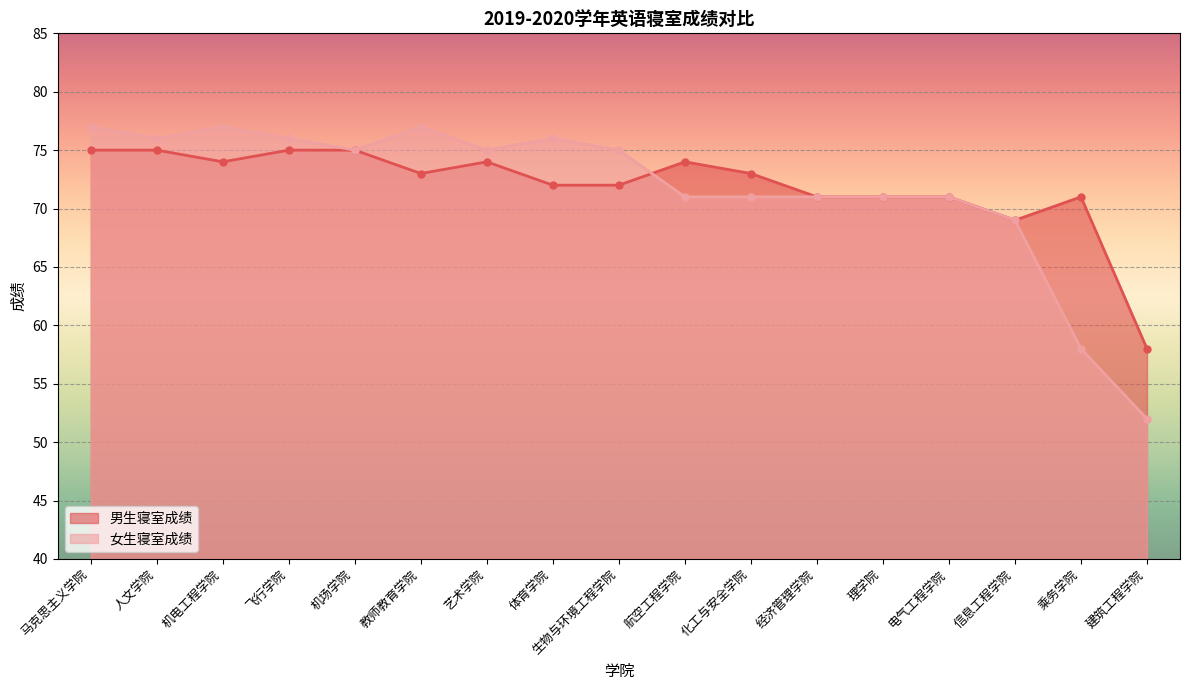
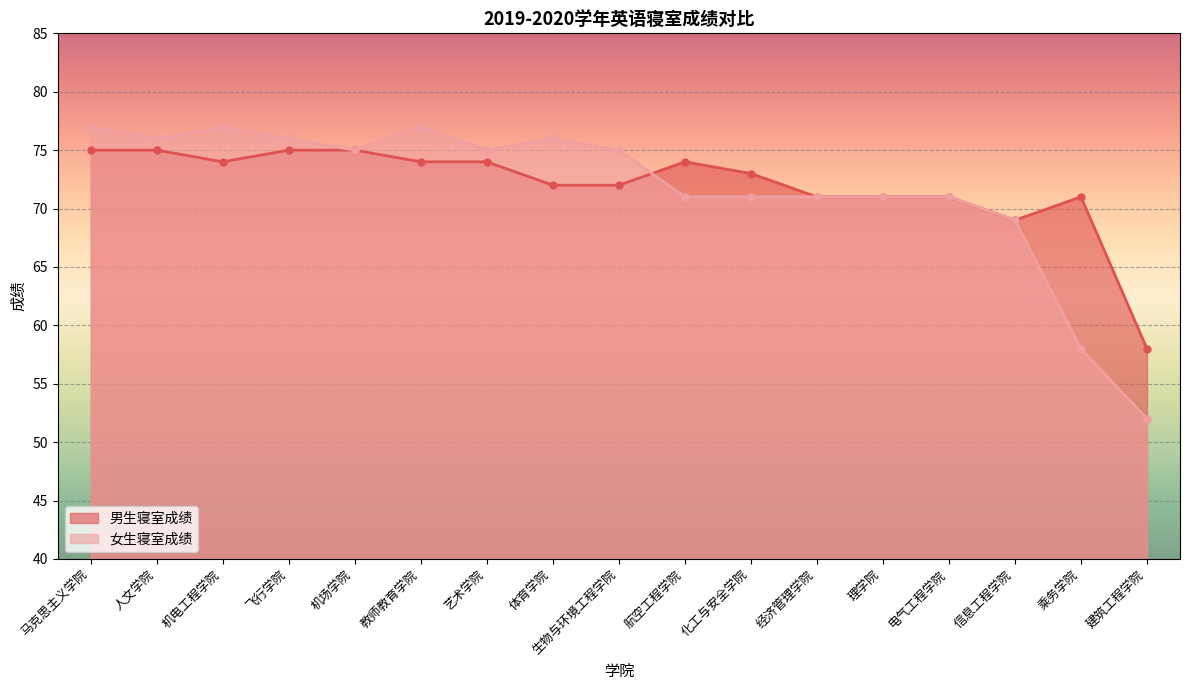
男生寝室成绩, 教师教育学院: 73 -> 74
